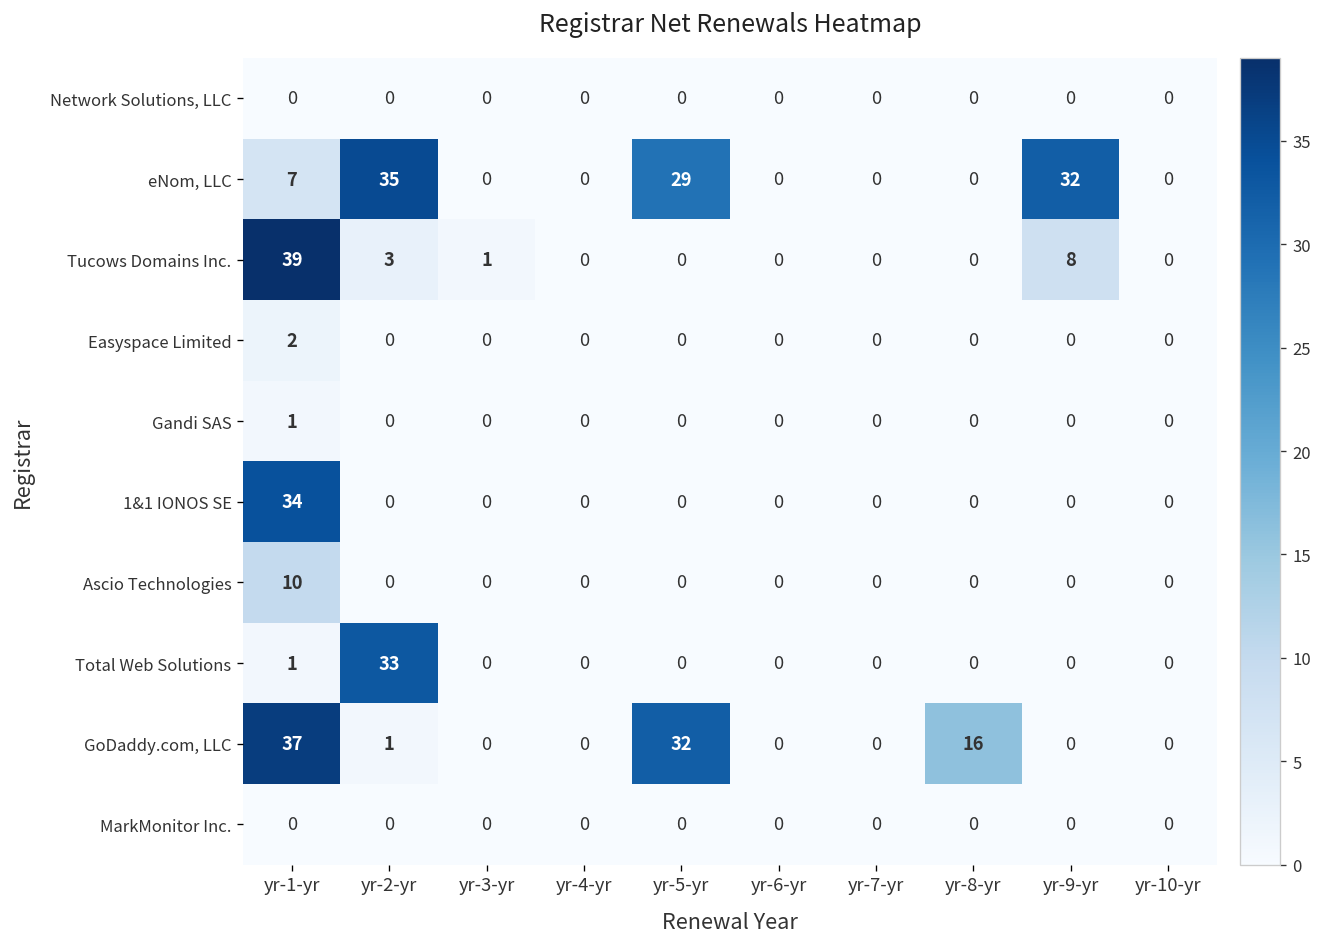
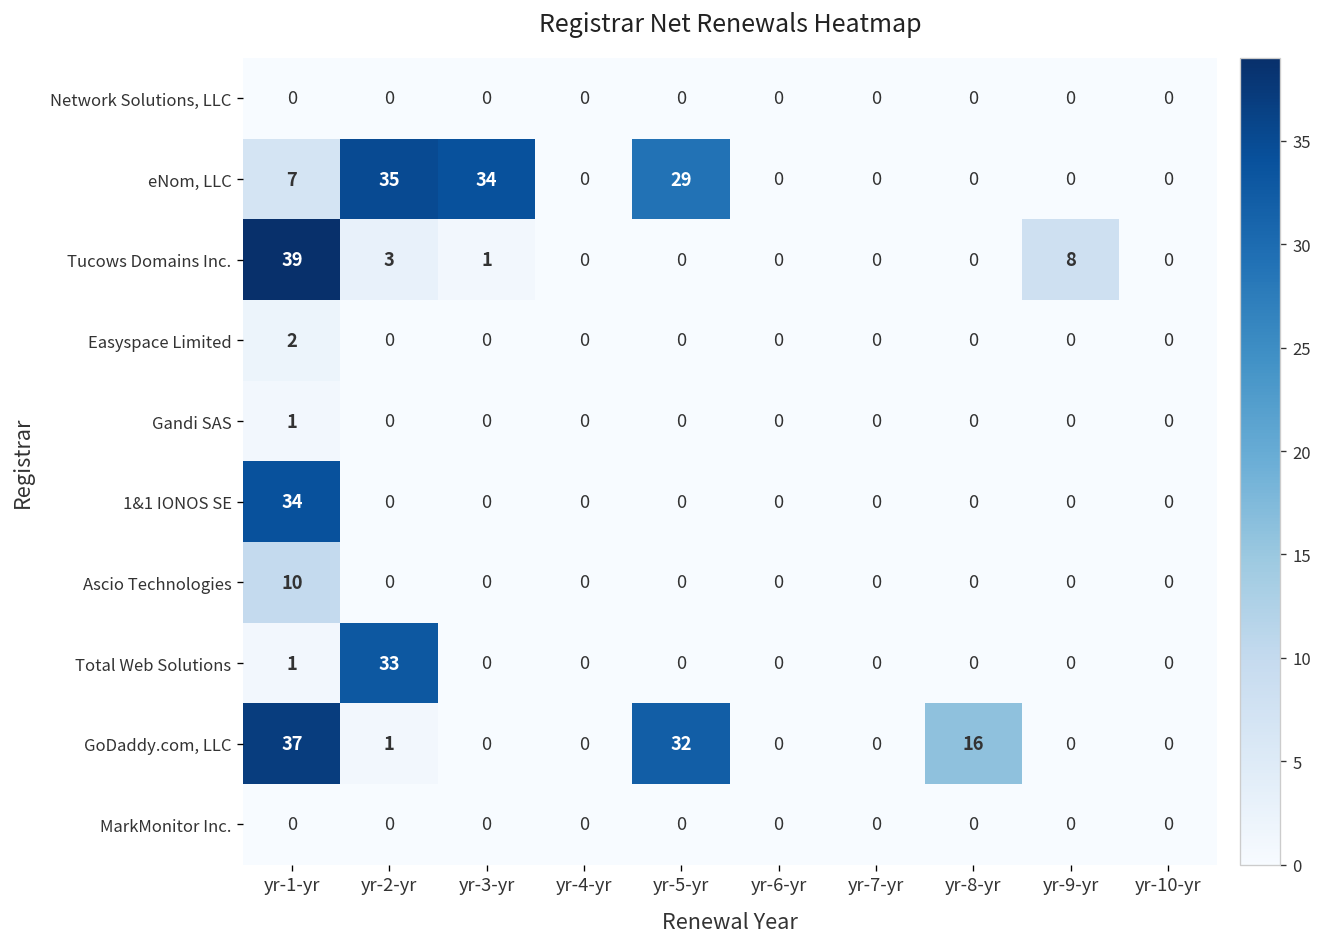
eNom, LLC, yr-3-yr: 0 -> 34
eNom, LLC, yr-9-yr: 32 -> 0
